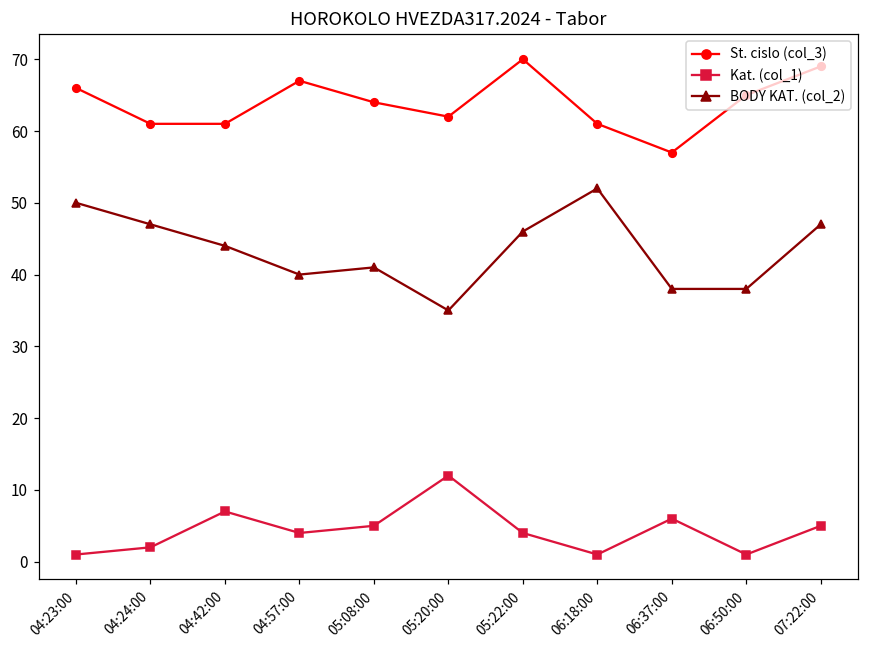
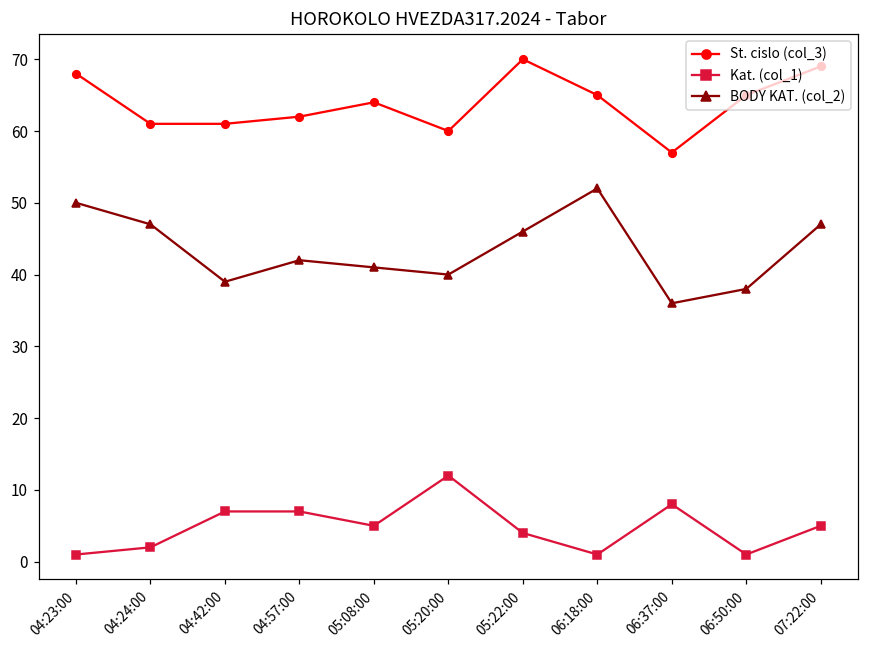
St. cislo (col_3), 04:23:00: 66 -> 68
BODY KAT. (col_2), 04:42:00: 44 -> 39
St. cislo (col_3), 04:57:00: 67 -> 62
Kat. (col_1), 04:57:00: 4 -> 7
BODY KAT. (col_2), 04:57:00: 40 -> 42
St. cislo (col_3), 05:20:00: 62 -> 60
BODY KAT. (col_2), 05:20:00: 35 -> 40
St. cislo (col_3), 06:18:00: 61 -> 65
Kat. (col_1), 06:37:00: 6 -> 8
BODY KAT. (col_2), 06:37:00: 38 -> 36
